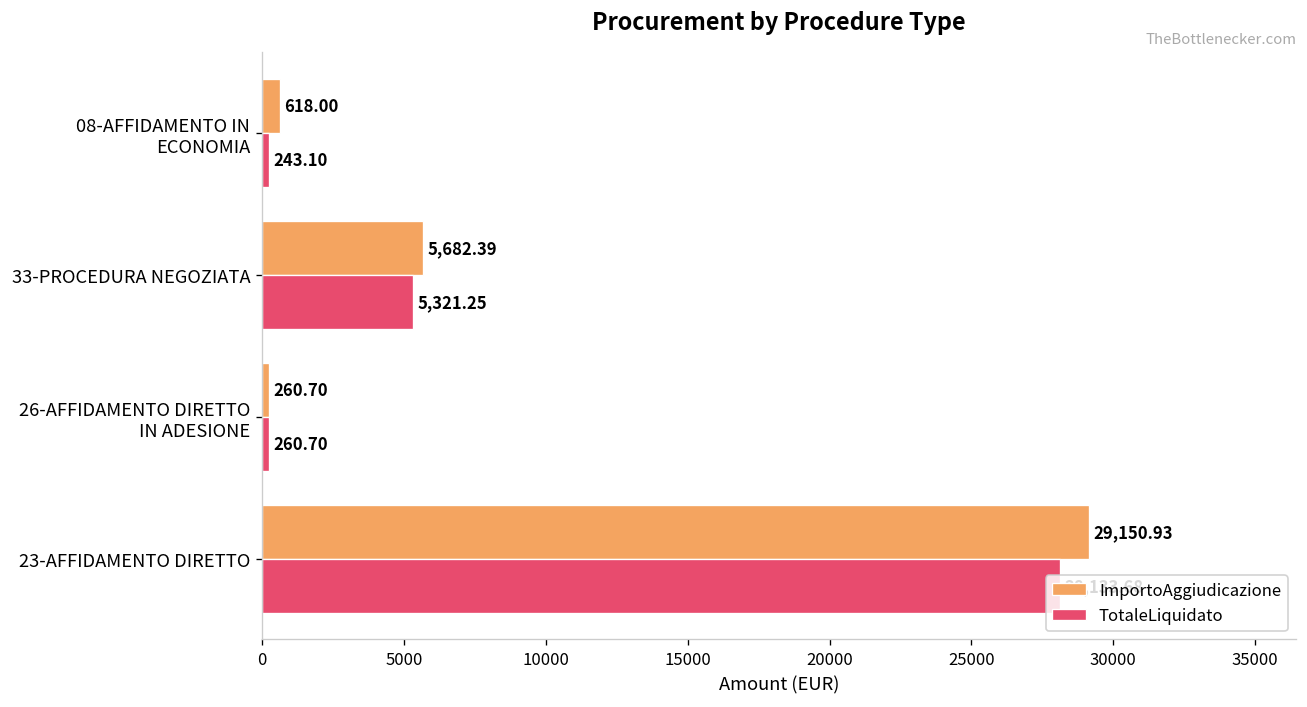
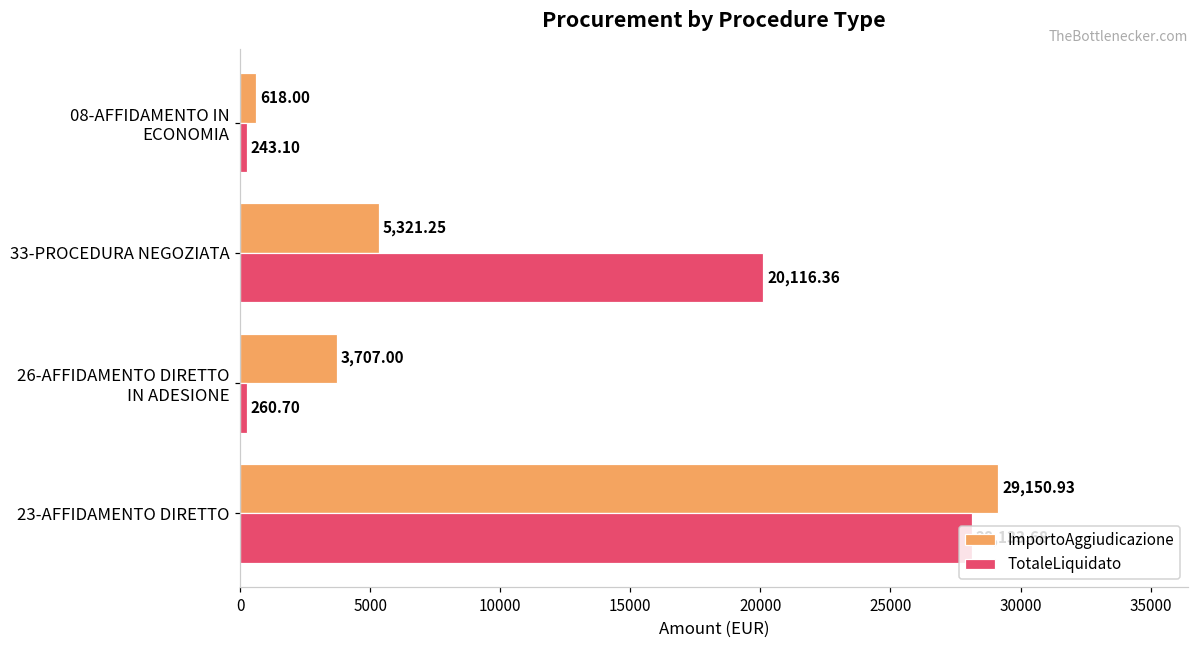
ImportoAggiudicazione, 33-PROCEDURA NEGOZIATA: 5,682.39 -> 5,321.25
TotaleLiquidato, 33-PROCEDURA NEGOZIATA: 5,321.25 -> 20,116.36
ImportoAggiudicazione, 26-AFFIDAMENTO DIRETTO IN ADESIONE: 260.70 -> 3,707.00
